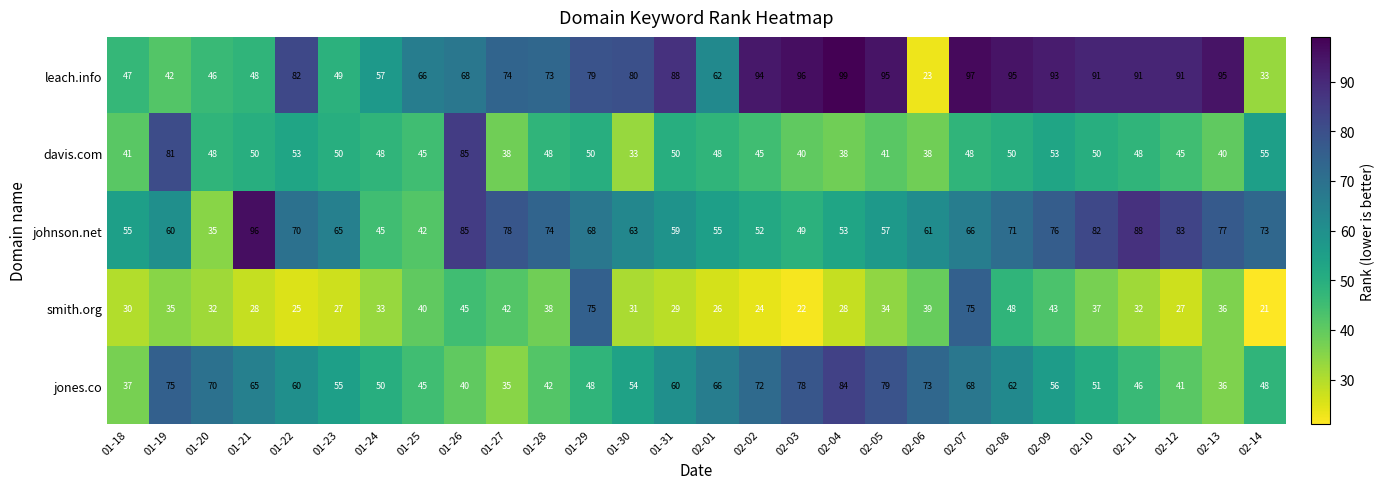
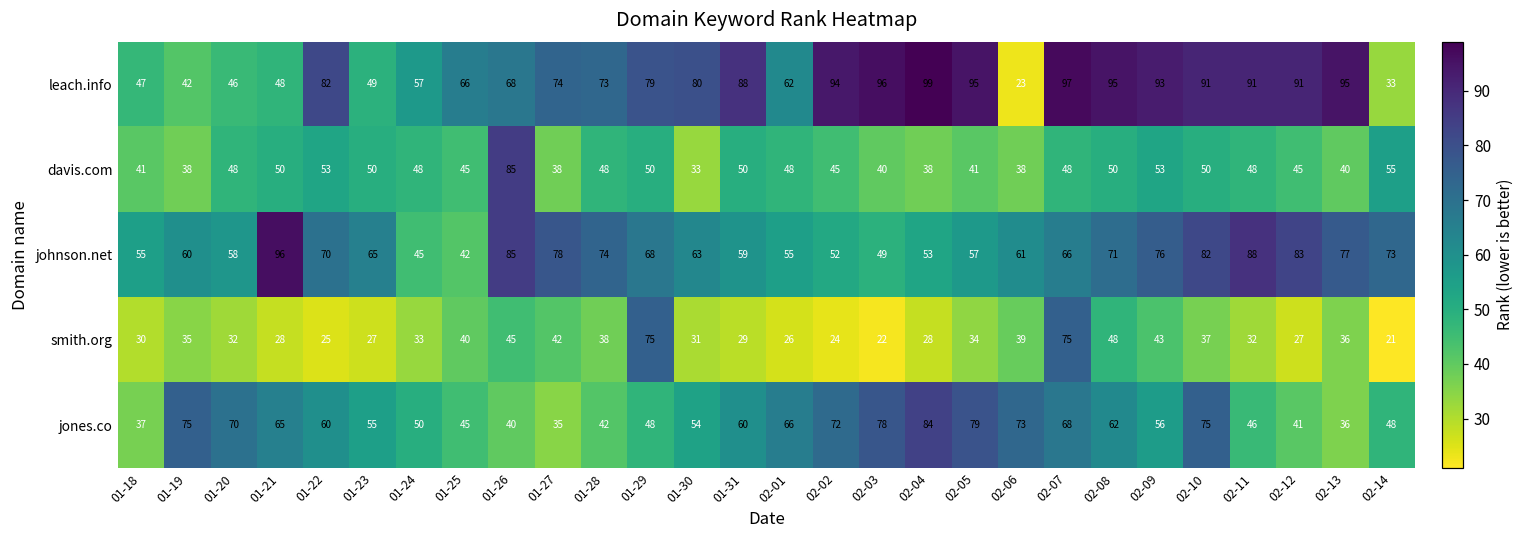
davis.com, 01-19: 81 -> 38
johnson.net, 01-20: 35 -> 58
jones.co, 02-10: 51 -> 75
